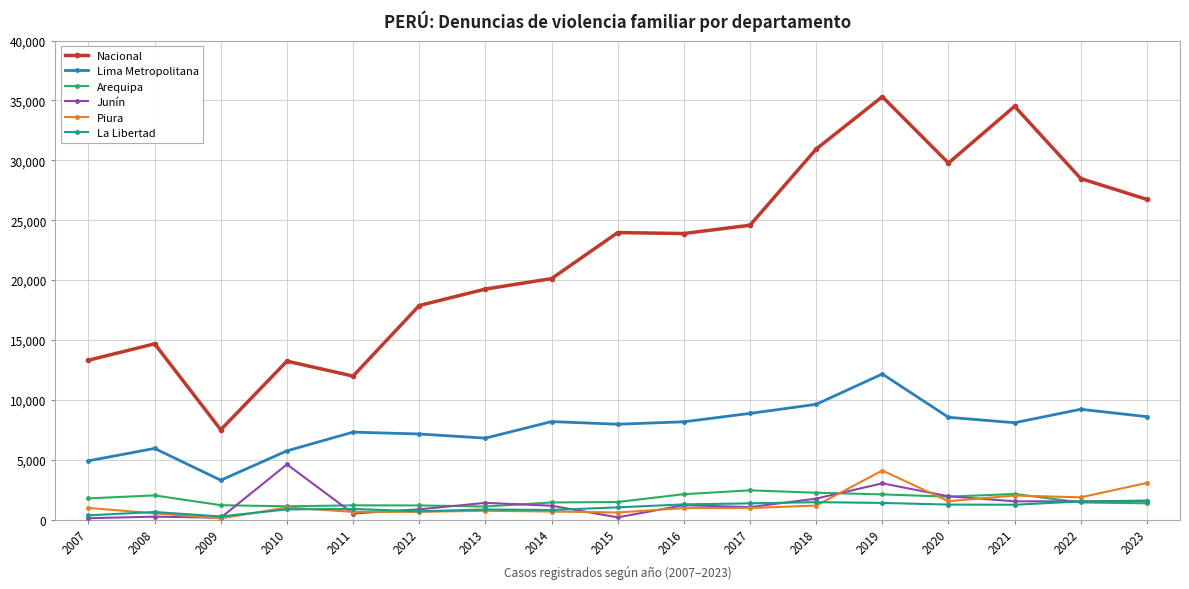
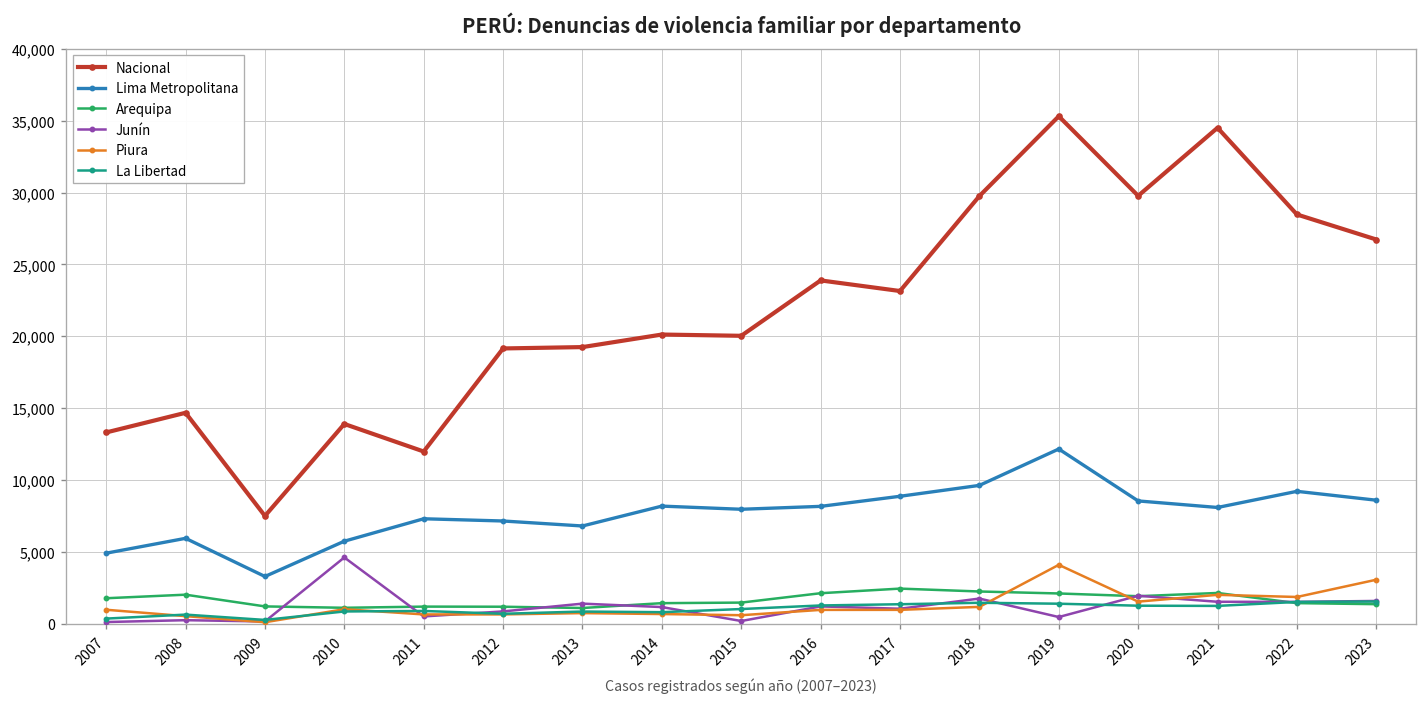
Nacional, 2010: 13,200 -> 13,900
Nacional, 2012: 17,900 -> 19,200
Nacional, 2015: 24,000 -> 20,000
Nacional, 2017: 24,600 -> 23,100
Nacional, 2018: 30,900 -> 29,800
Junín, 2019: 3,000 -> 500
